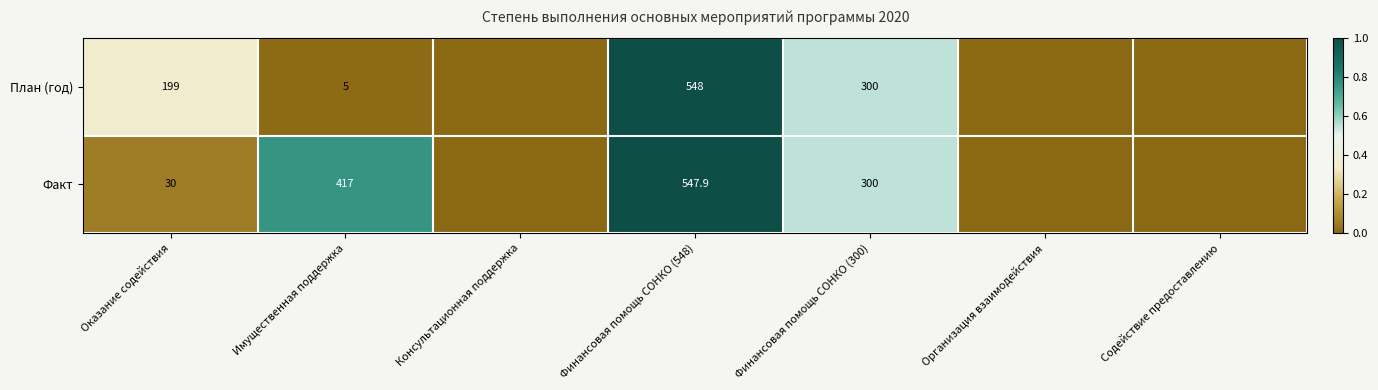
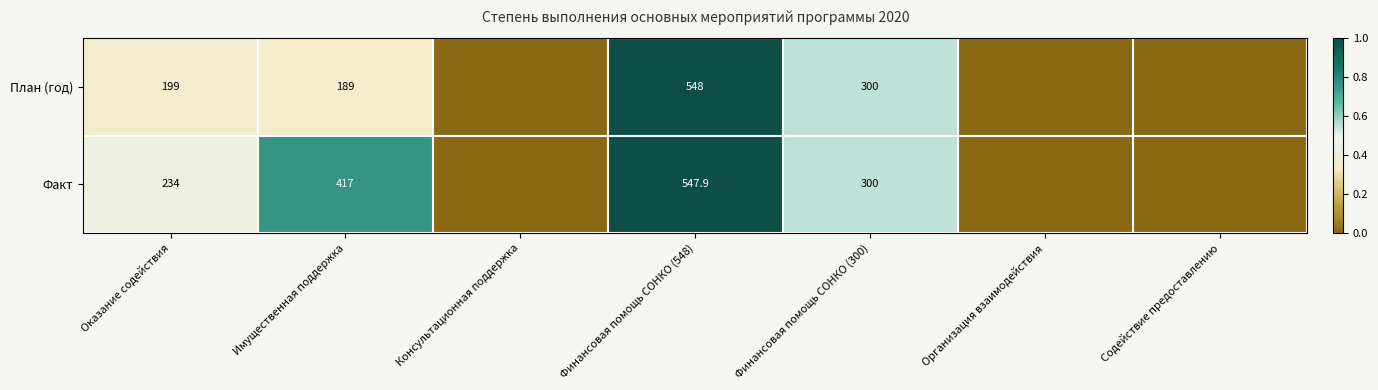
План (год), Имущественная поддержка: 5 -> 189
Факт, Оказание содействия: 30 -> 234
